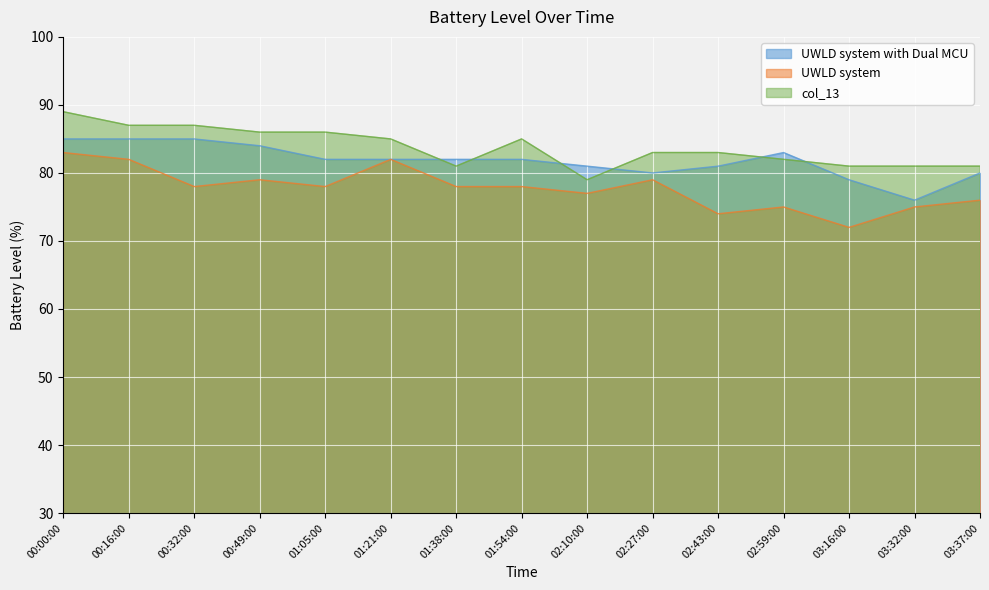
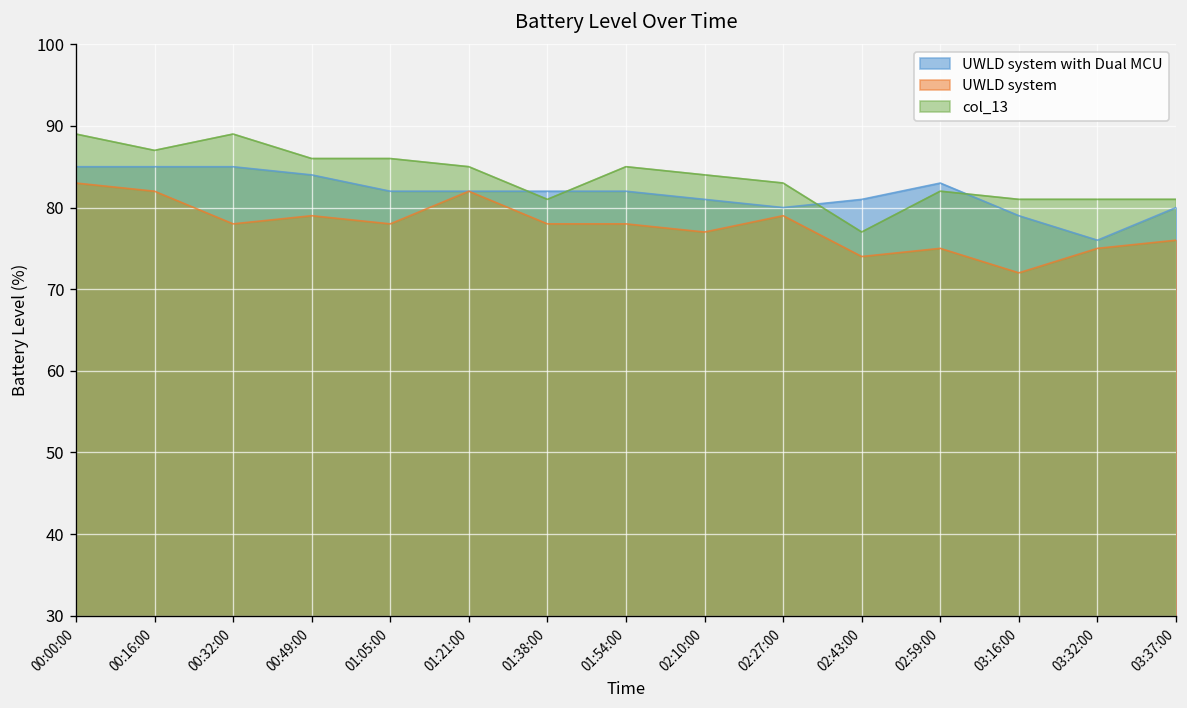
col_13, 00:32:00: 87 -> 89
col_13, 02:10:00: 79 -> 84
col_13, 02:43:00: 83 -> 77
